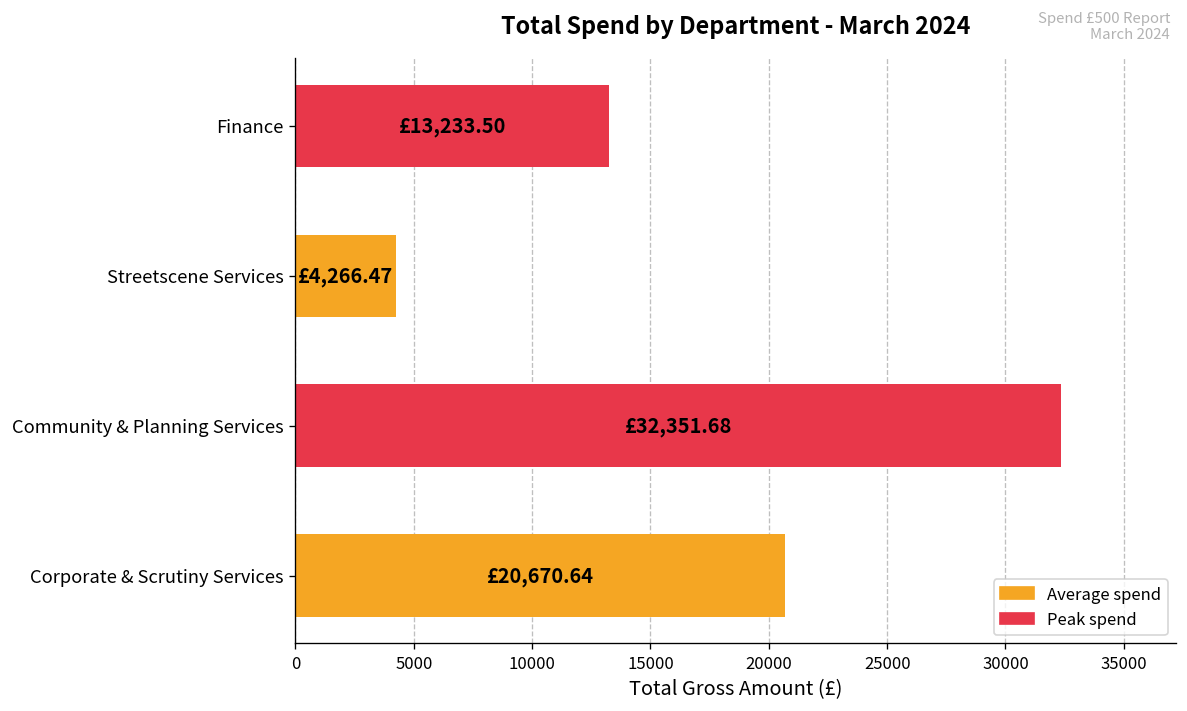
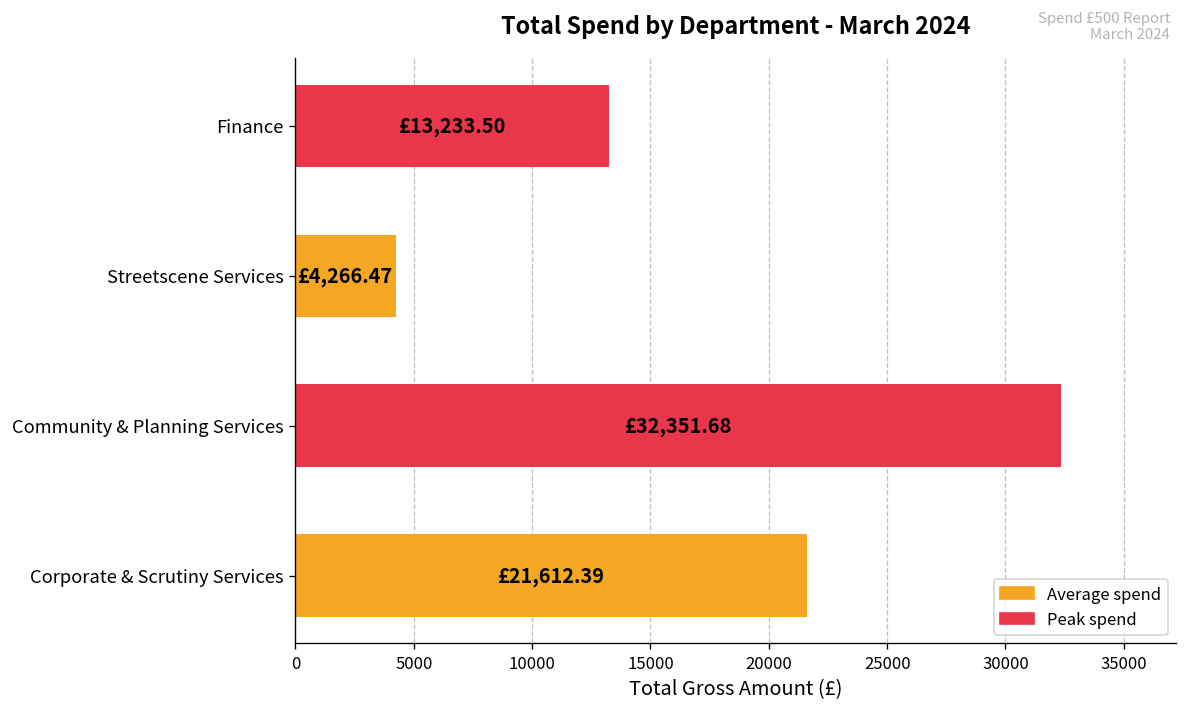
Corporate & Scrutiny Services: £20,670.64 -> £21,612.39
